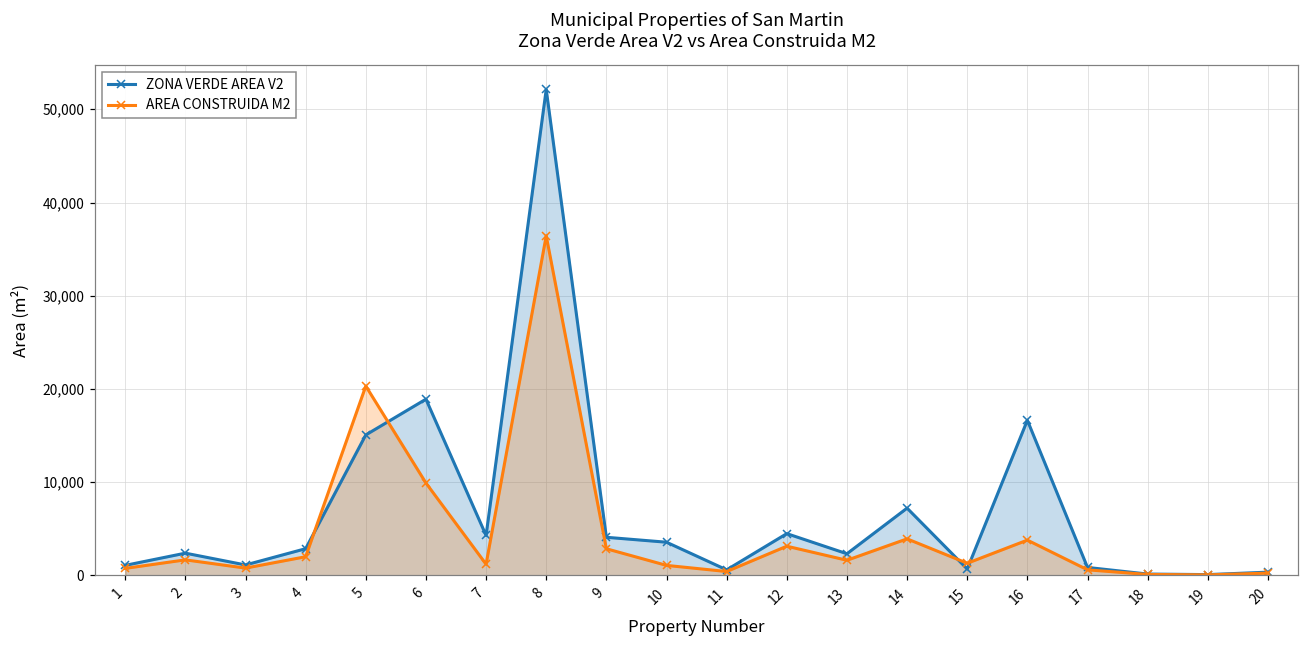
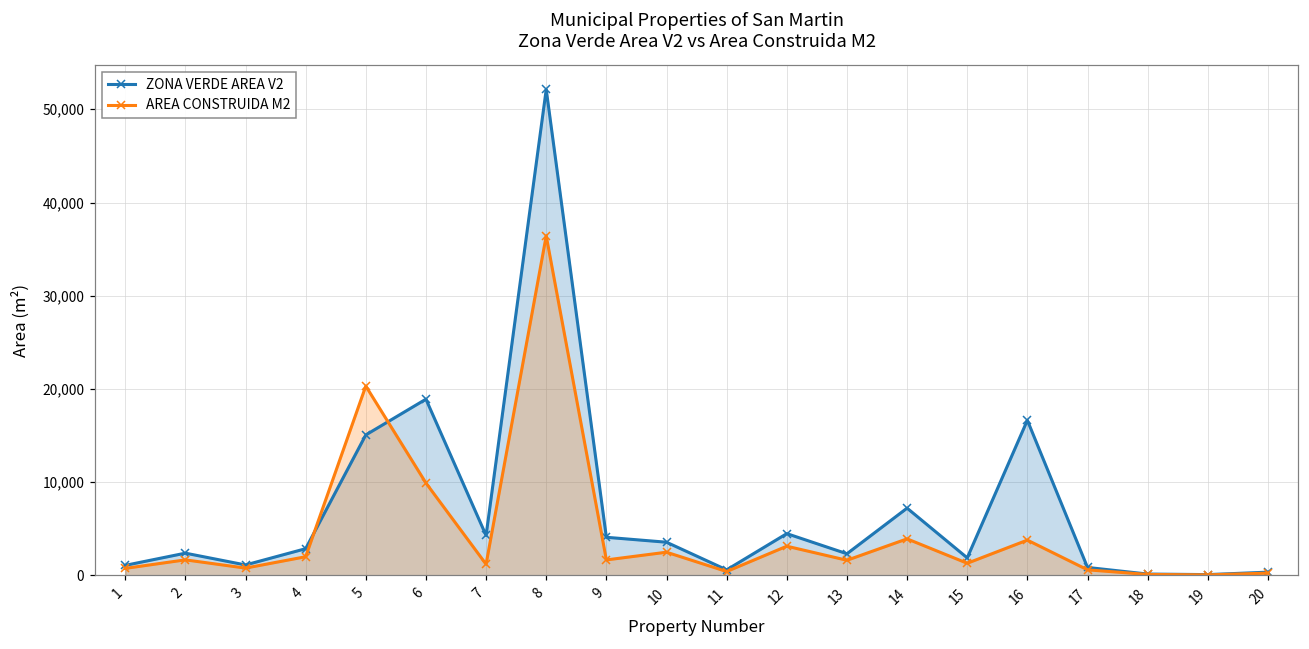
AREA CONSTRUIDA M2, 9: 3,000 -> 2,000
AREA CONSTRUIDA M2, 10: 1,000 -> 2,000
ZONA VERDE AREA V2, 15: 1,000 -> 2,000
